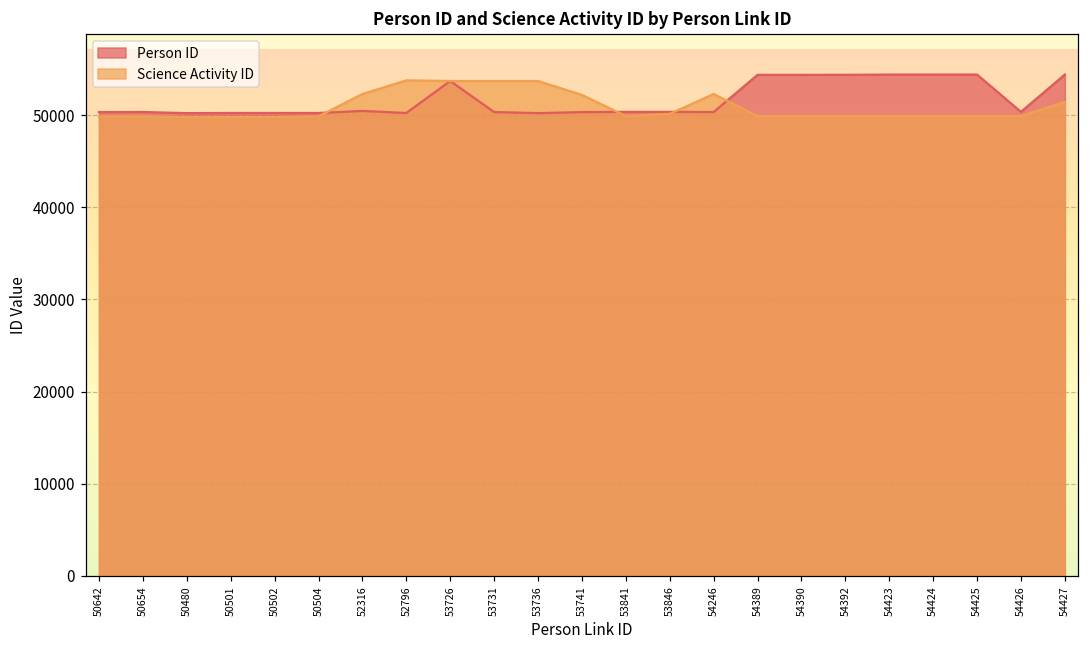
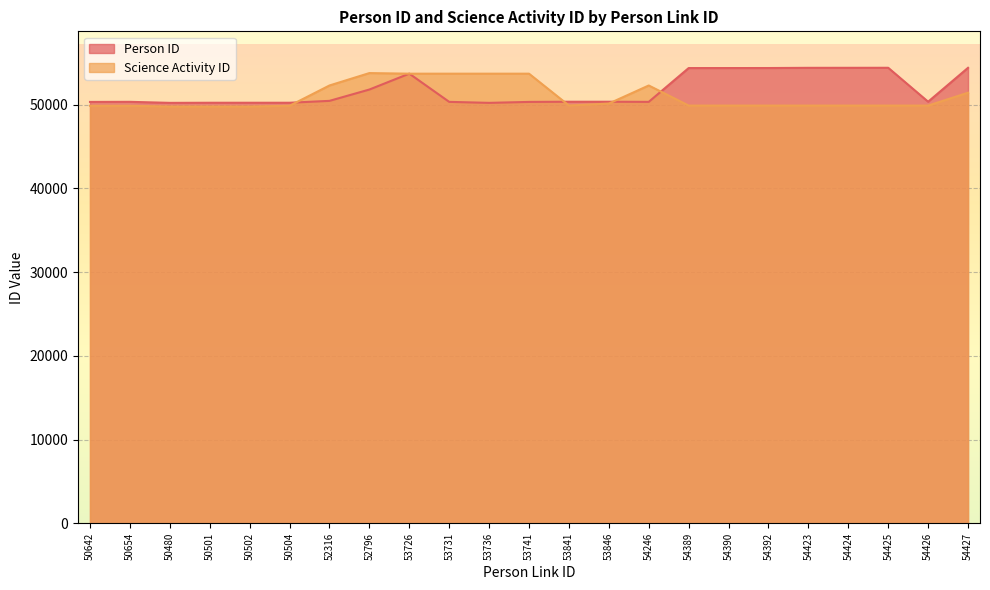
Person ID, 52796: 50000 -> 52000
Science Activity ID, 53741: 52000 -> 54000
